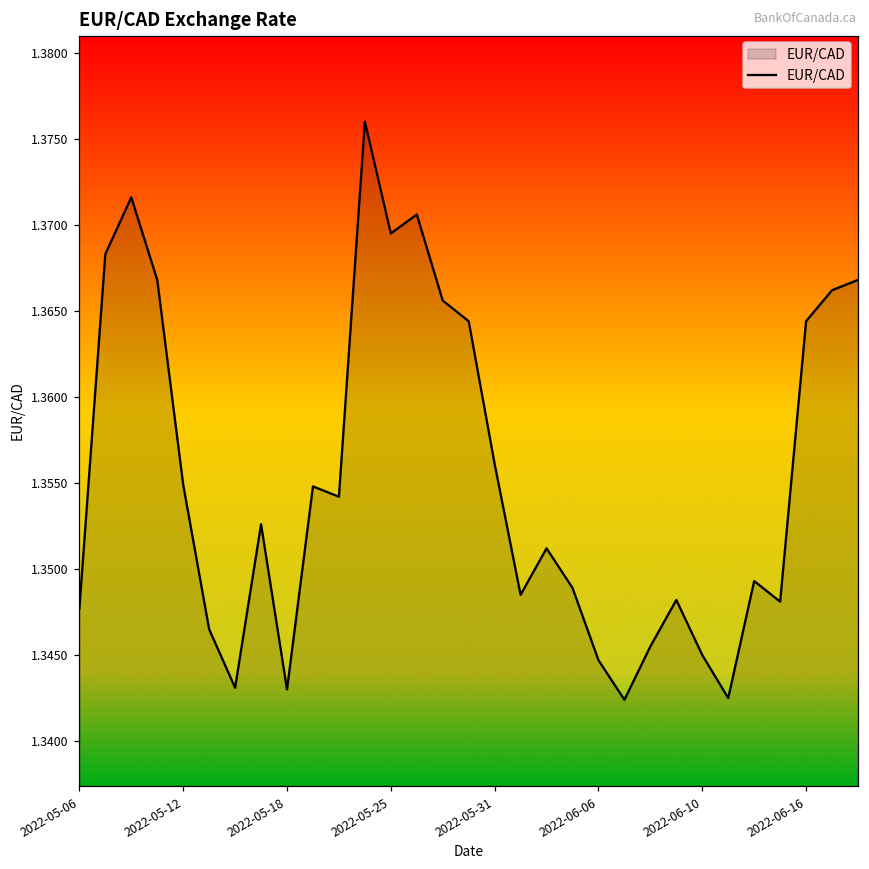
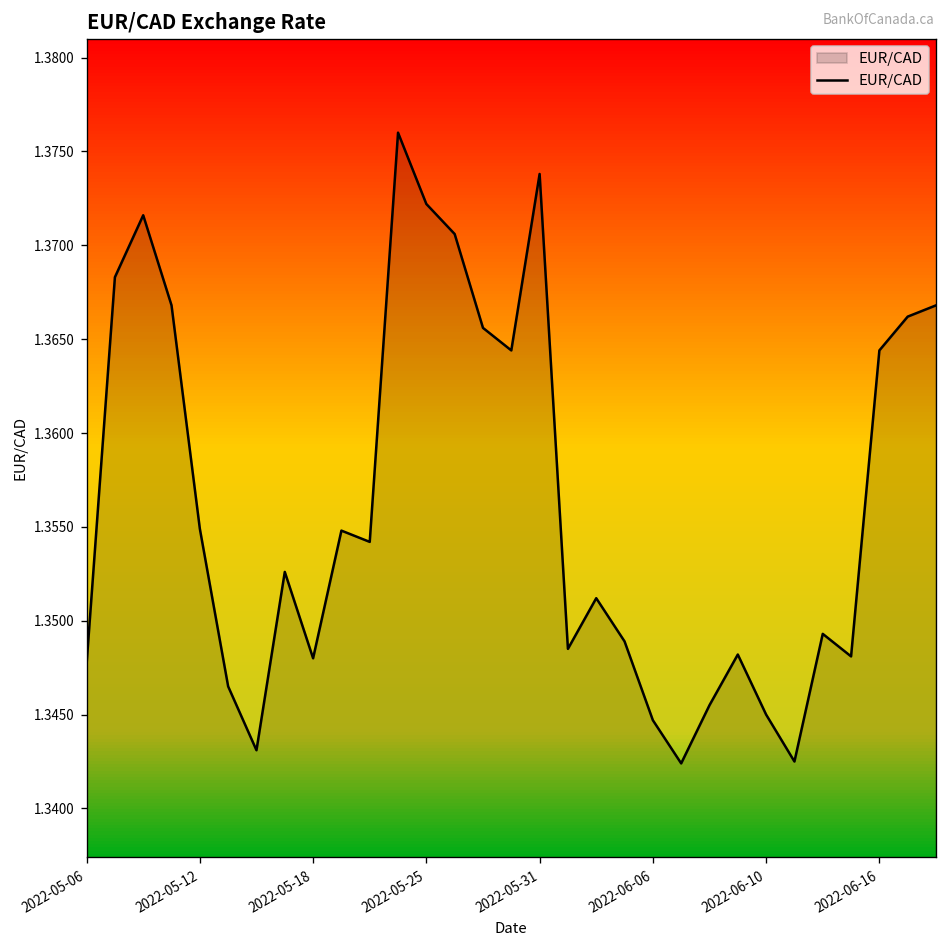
2022-05-18: 1.343 -> 1.348
2022-05-25: 1.3695 -> 1.3722
2022-05-31: 1.3561 -> 1.3738
